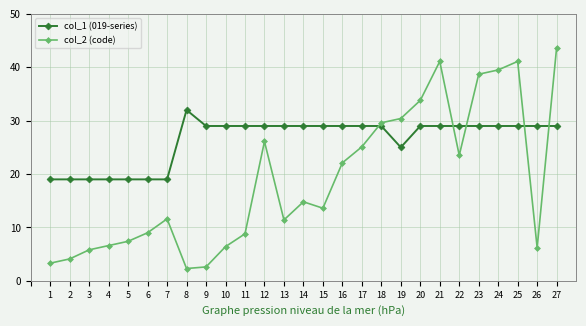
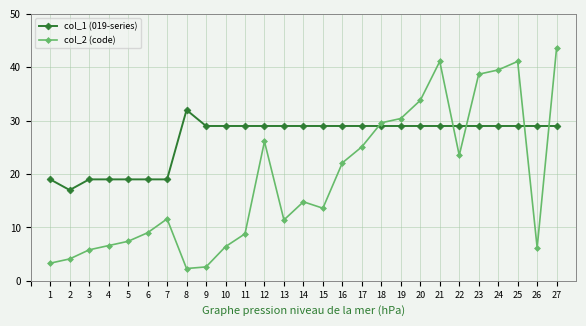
col_1 (019-series), 2: 19 -> 17
col_1 (019-series), 19: 25 -> 29
